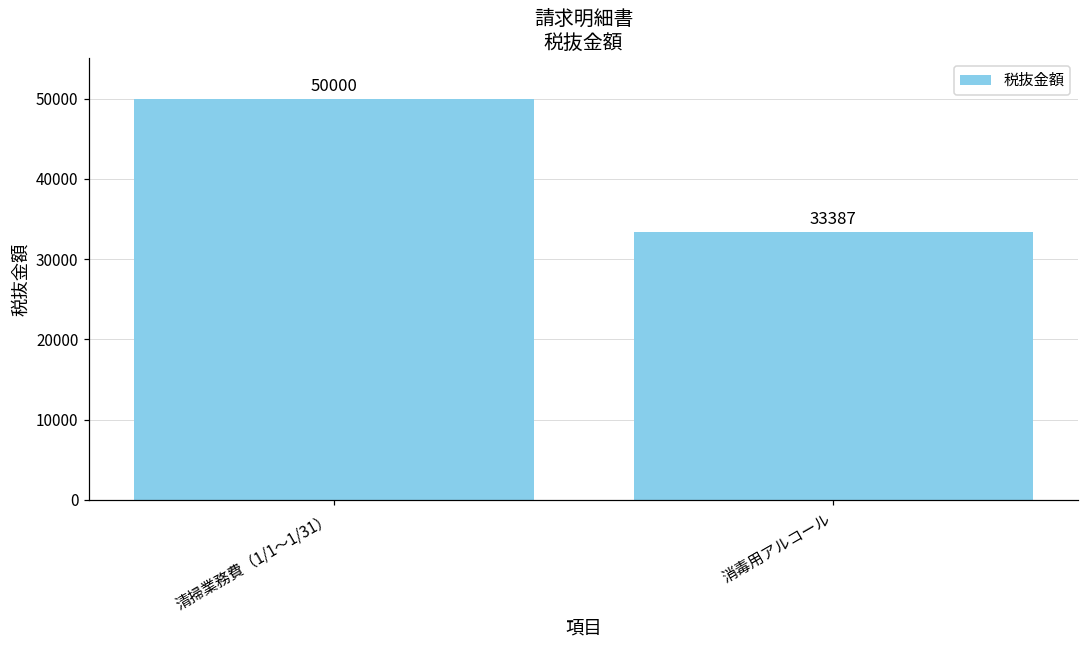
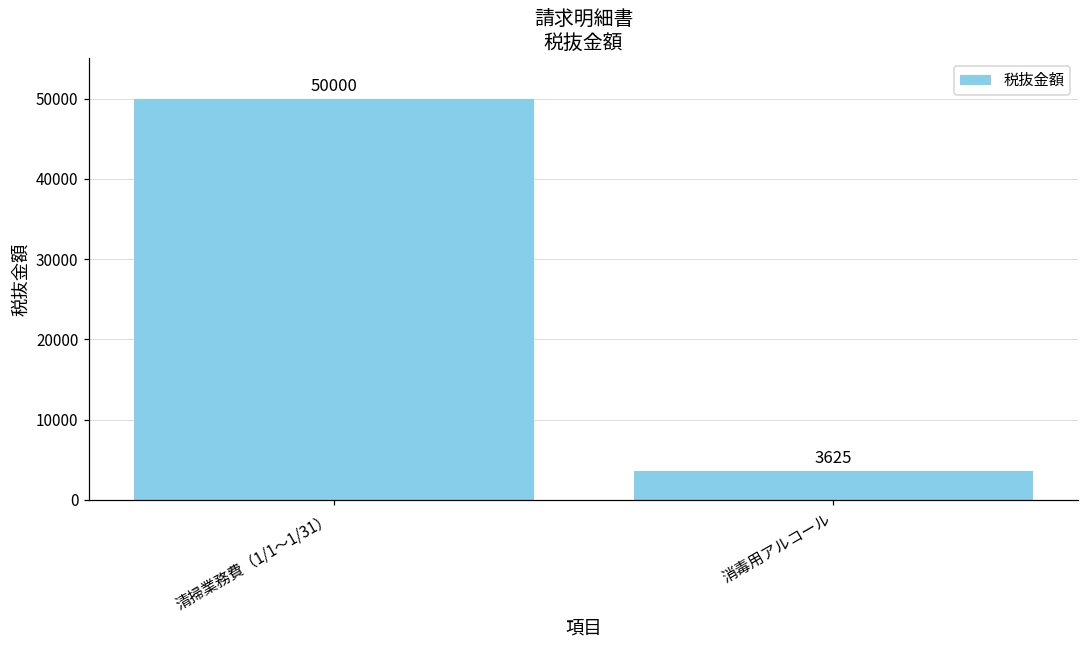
消毒用アルコール: 33387 -> 3625
